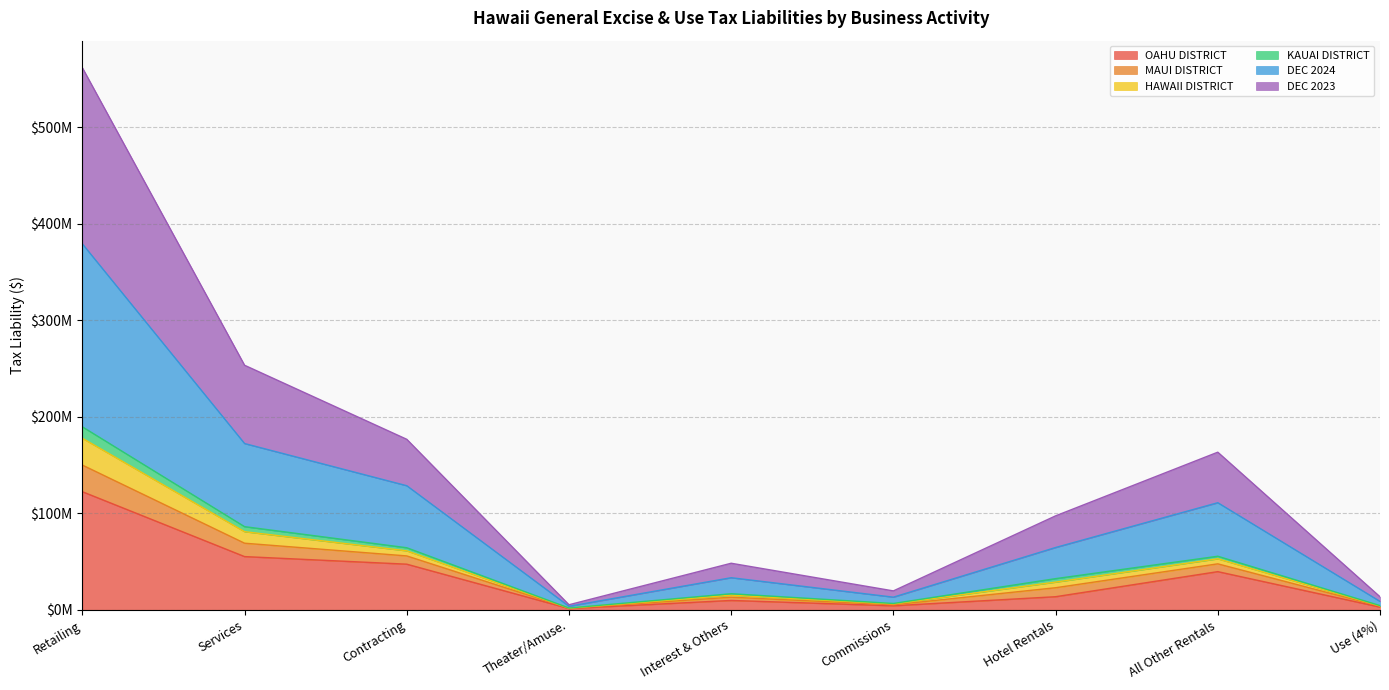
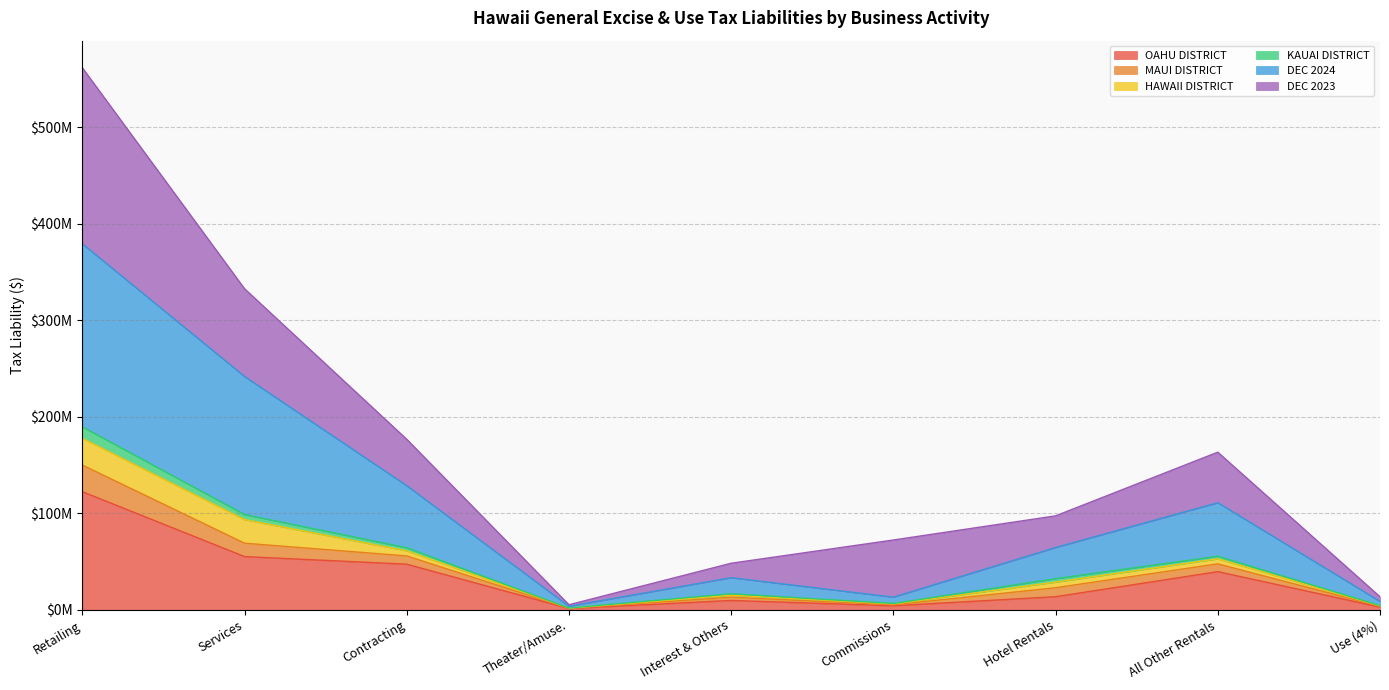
HAWAII DISTRICT, Services: $10000000 -> $20000000
DEC 2024, Services: $90000000 -> $140000000
DEC 2023, Services: $80000000 -> $90000000
DEC 2023, Commissions: $10000000 -> $60000000
